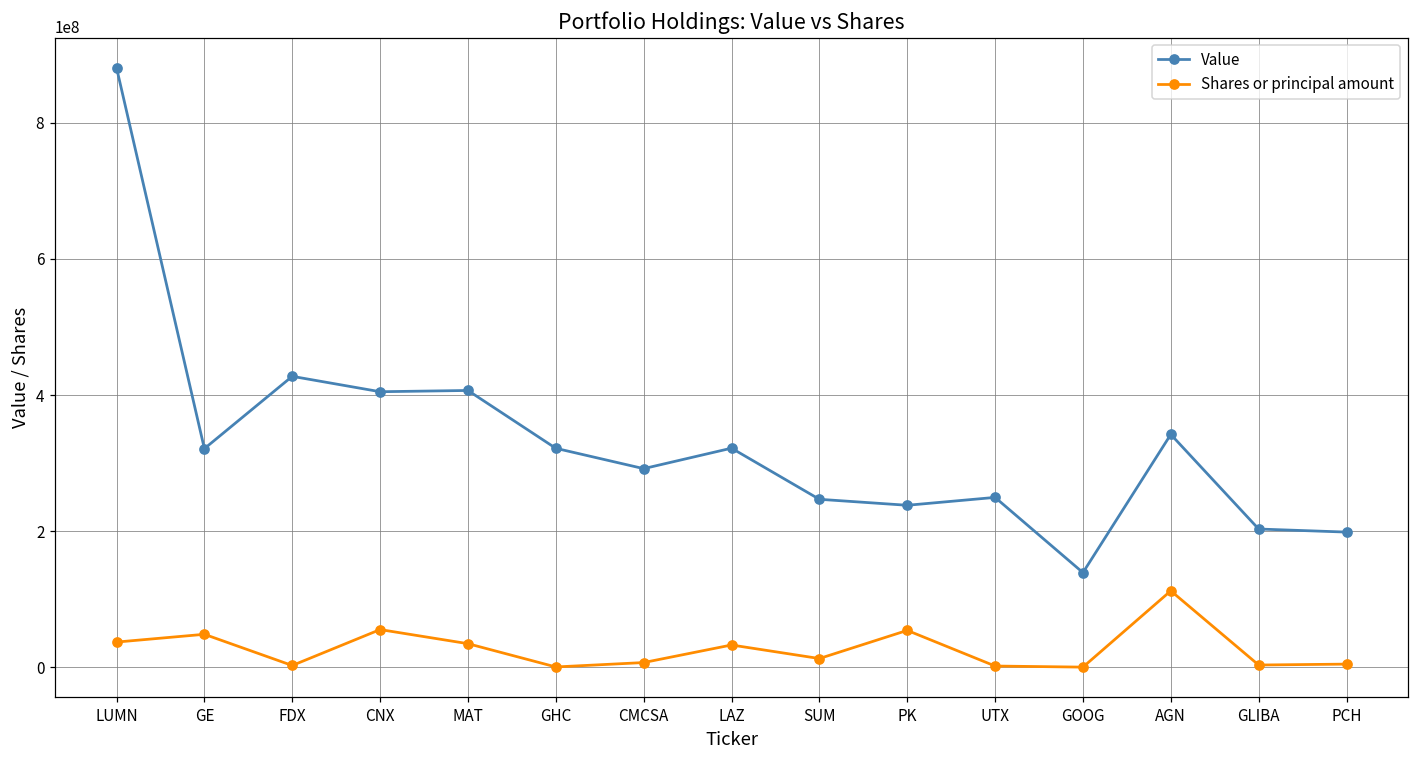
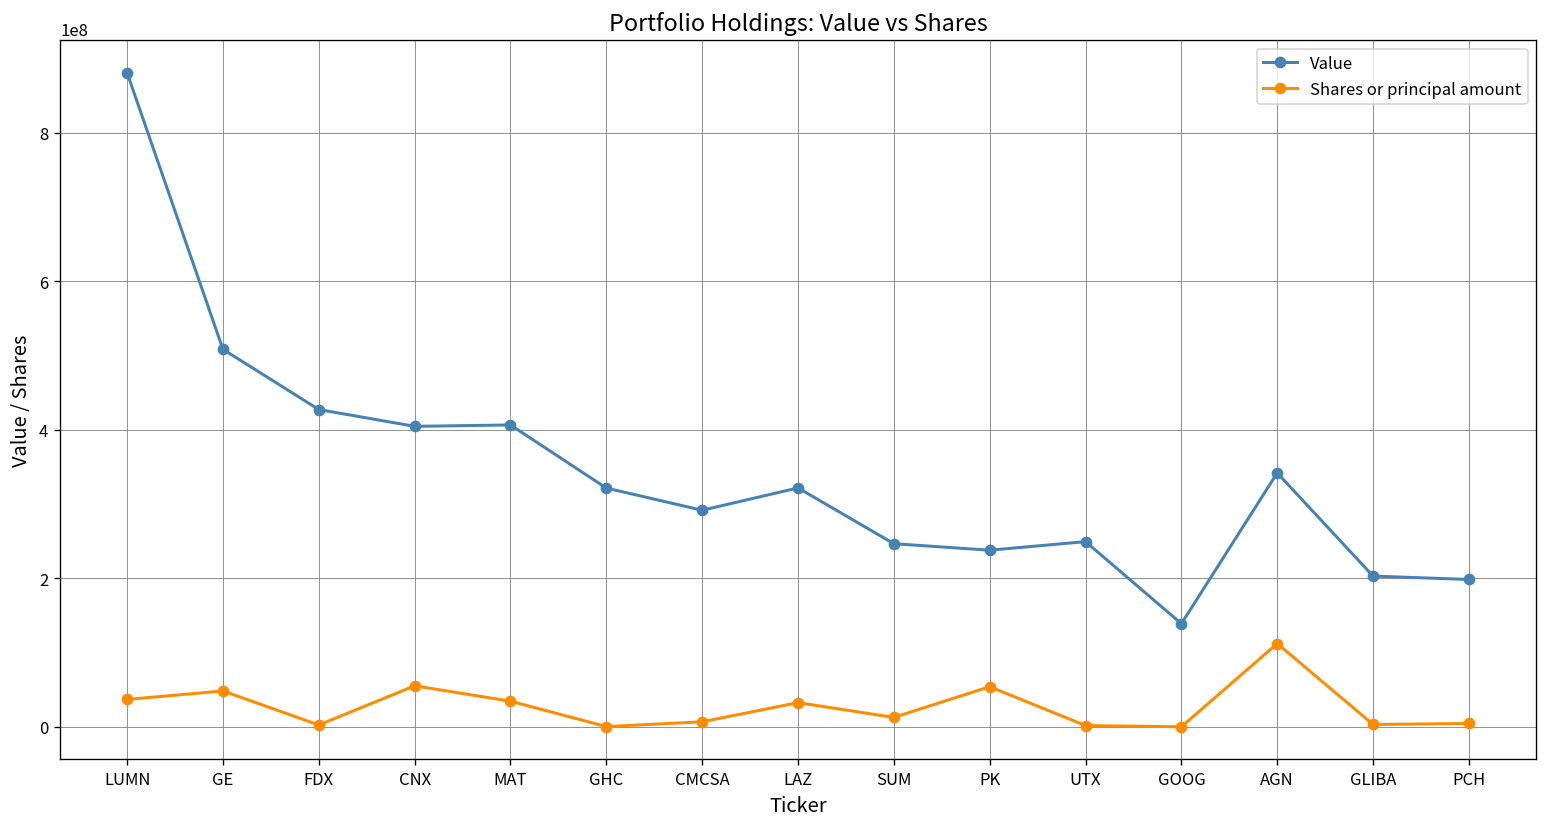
Value, GE: 320000000 -> 510000000
